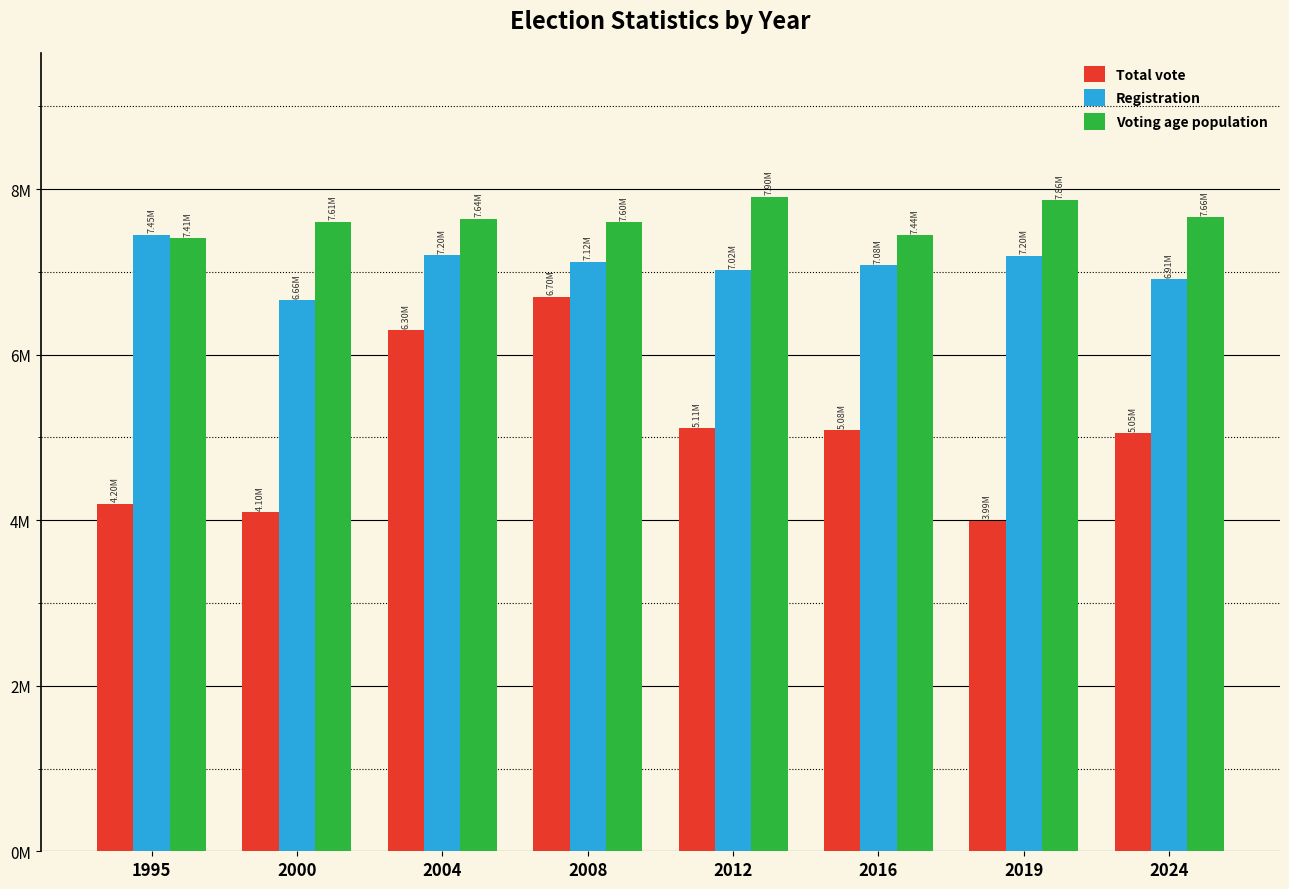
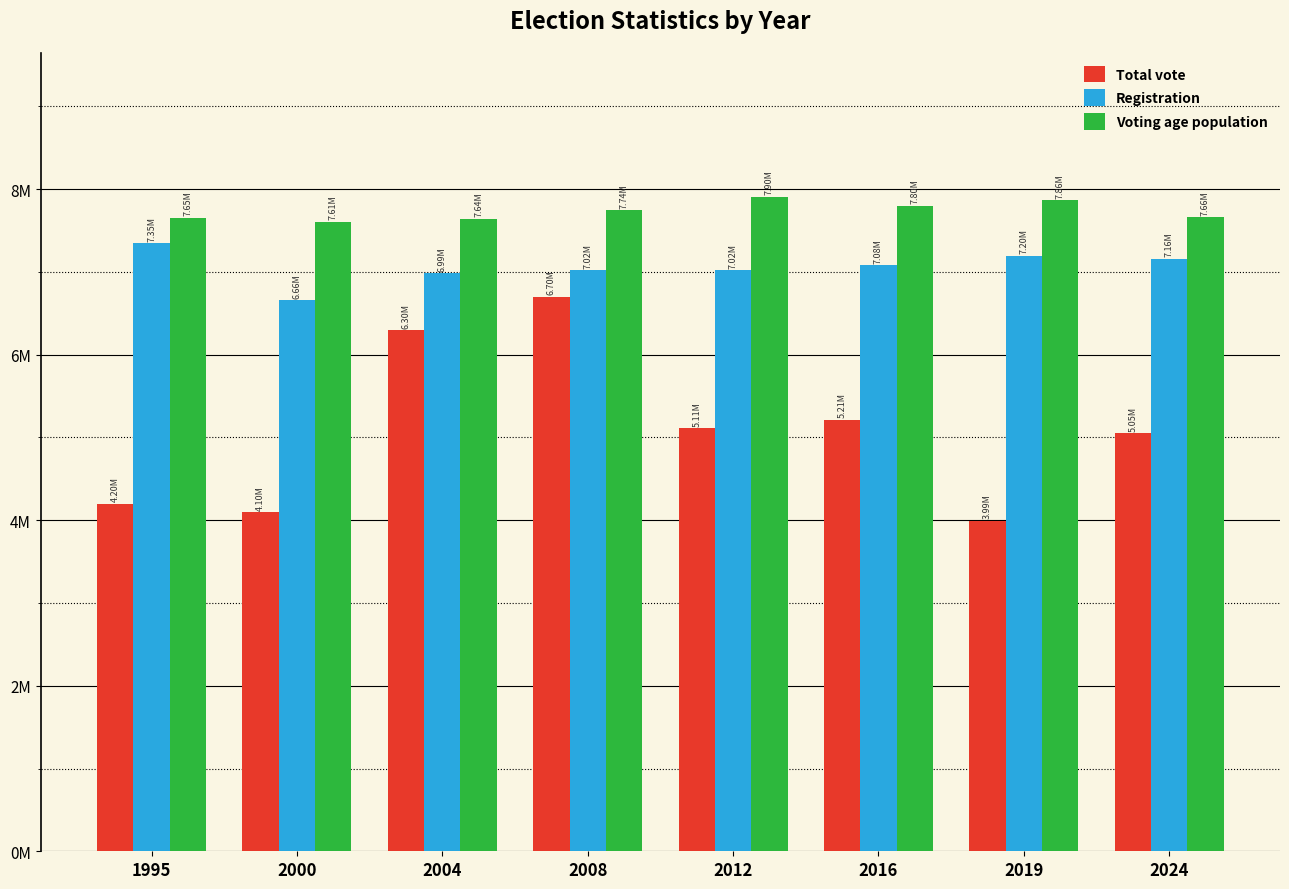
Registration, 1995: 7.45M -> 7.35M
Voting age population, 1995: 7.41M -> 7.65M
Registration, 2004: 7.20M -> 6.99M
Registration, 2008: 7.12M -> 7.02M
Voting age population, 2008: 7.60M -> 7.74M
Total vote, 2016: 5.08M -> 5.21M
Voting age population, 2016: 7.44M -> 7.80M
Registration, 2024: 6.91M -> 7.16M
